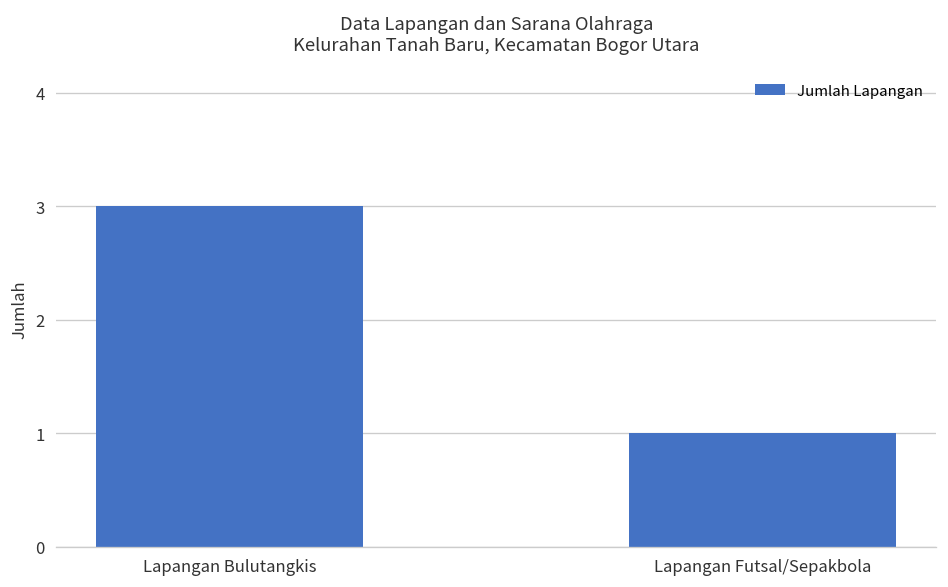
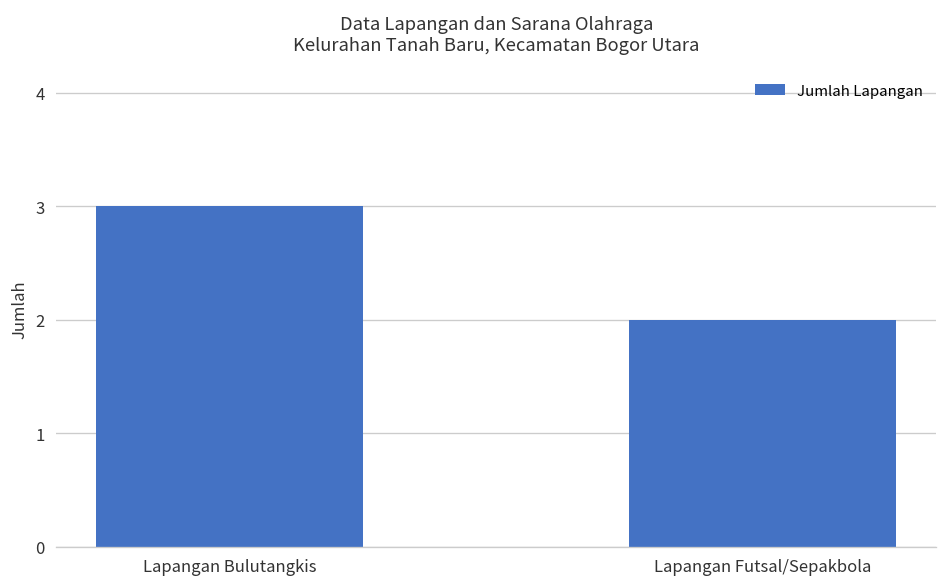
Lapangan Futsal/Sepakbola: 1 -> 2
